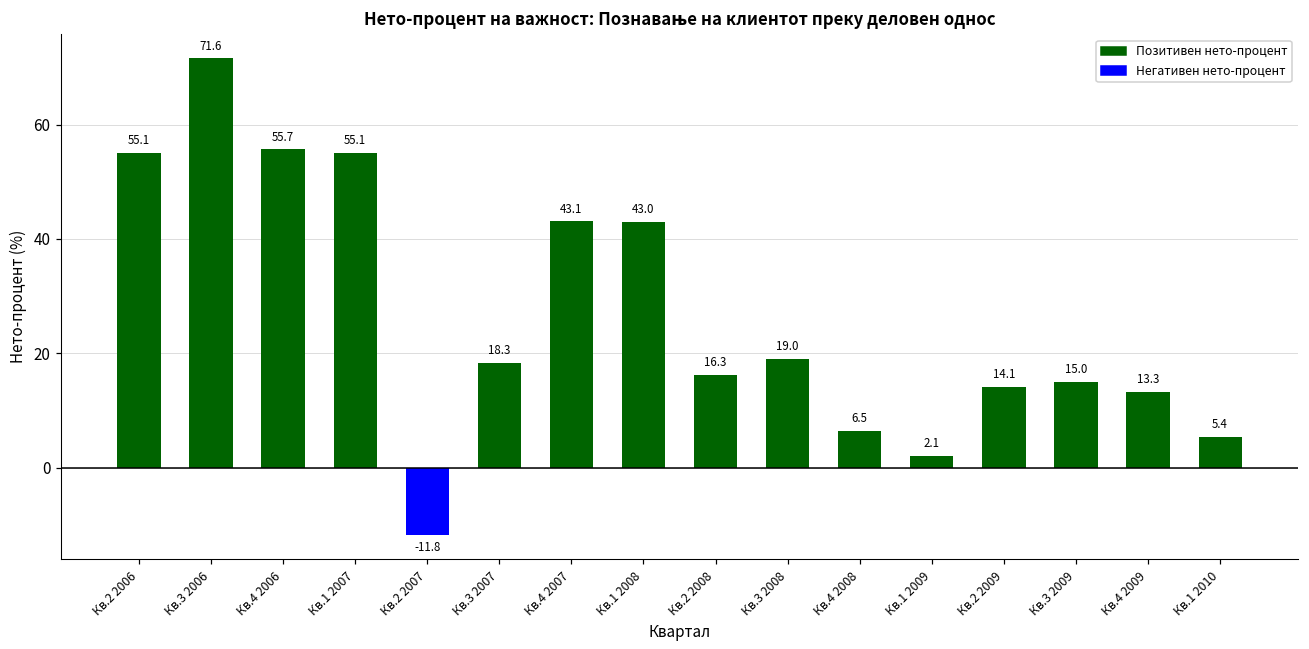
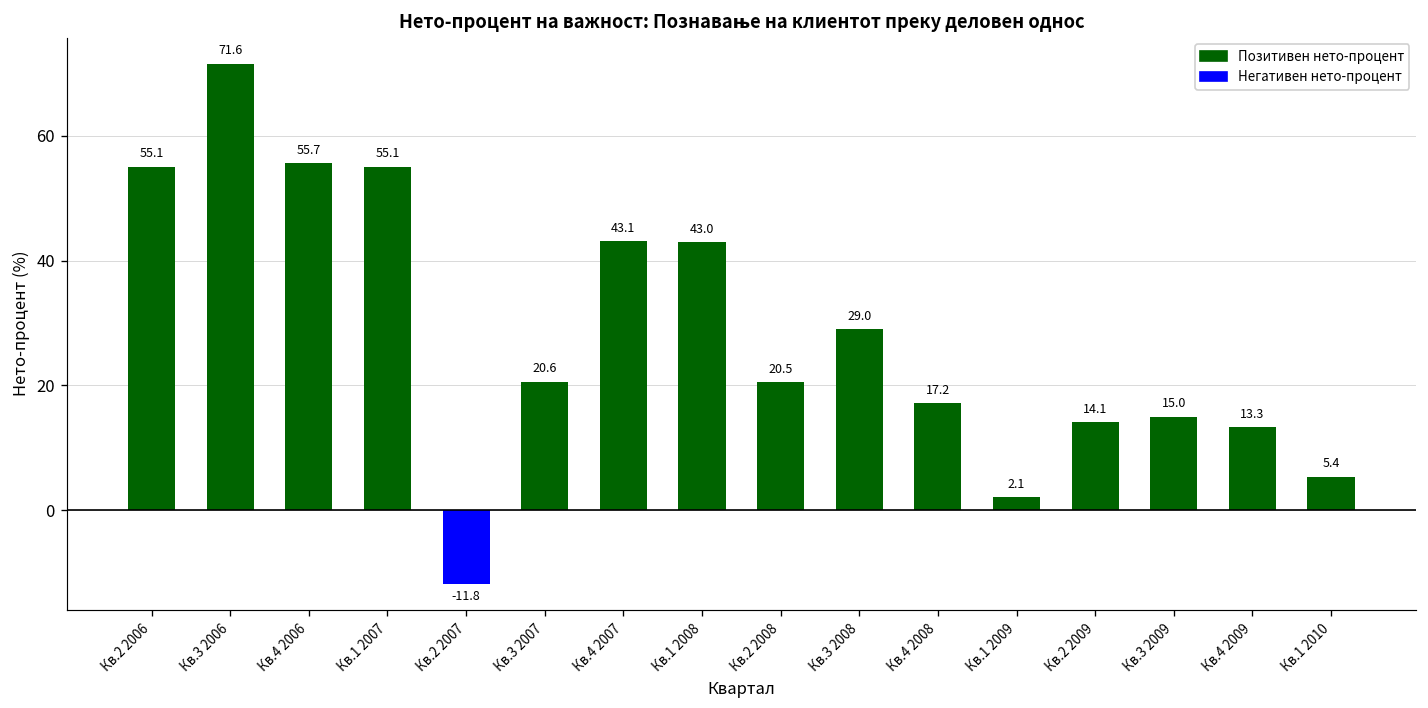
Кв.3 2007: 18.3 -> 20.6
Кв.2 2008: 16.3 -> 20.5
Кв.3 2008: 19.0 -> 29.0
Кв.4 2008: 6.5 -> 17.2
